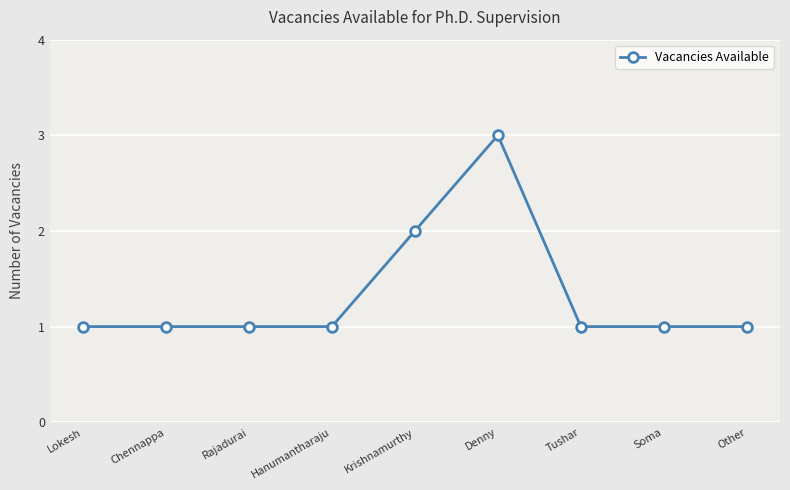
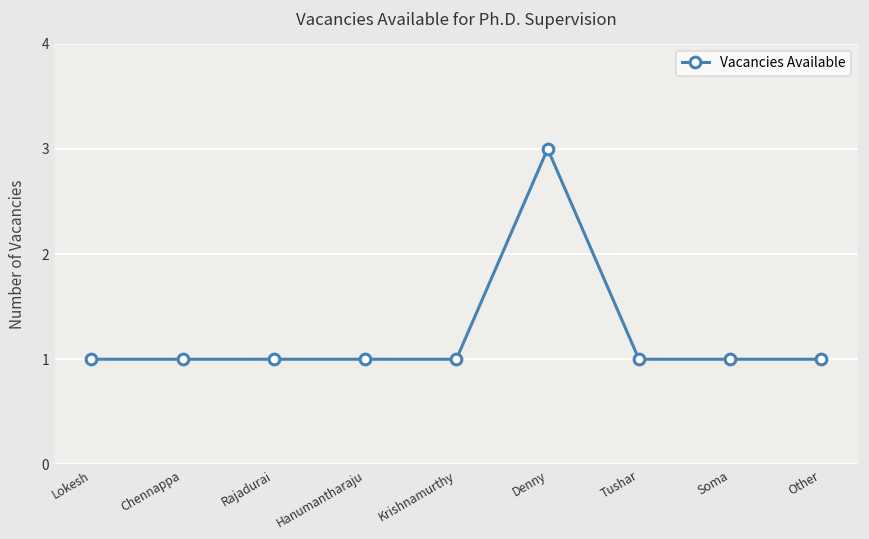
Krishnamurthy: 2 -> 1
